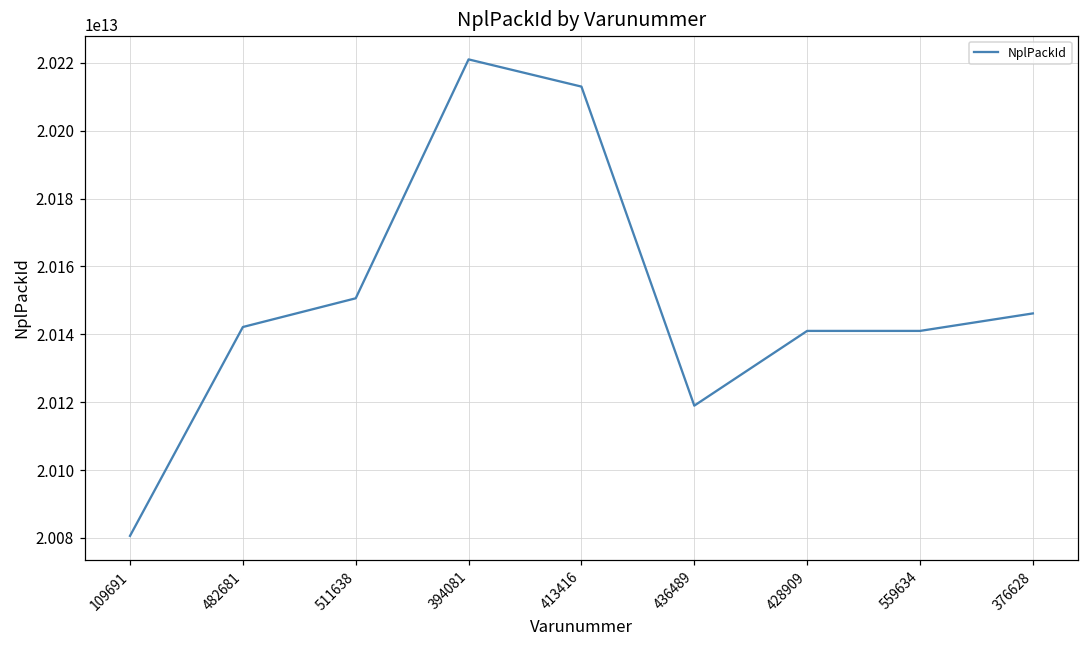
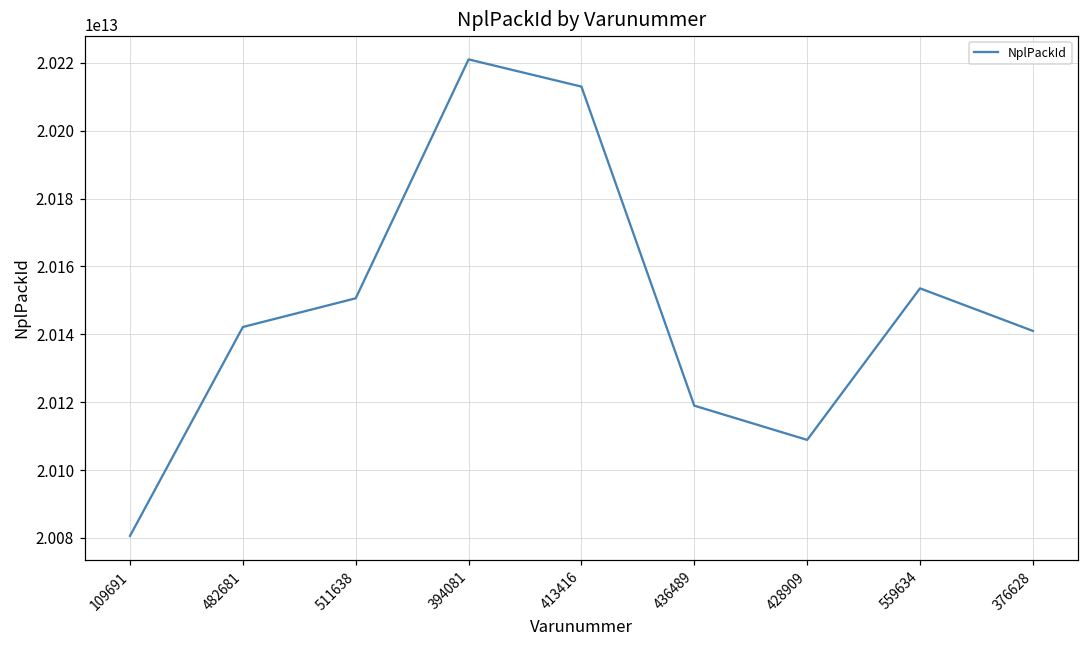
428909: 20141000000000 -> 20109000000000
559634: 20141000000000 -> 20154000000000
376628: 20146000000000 -> 20141000000000
